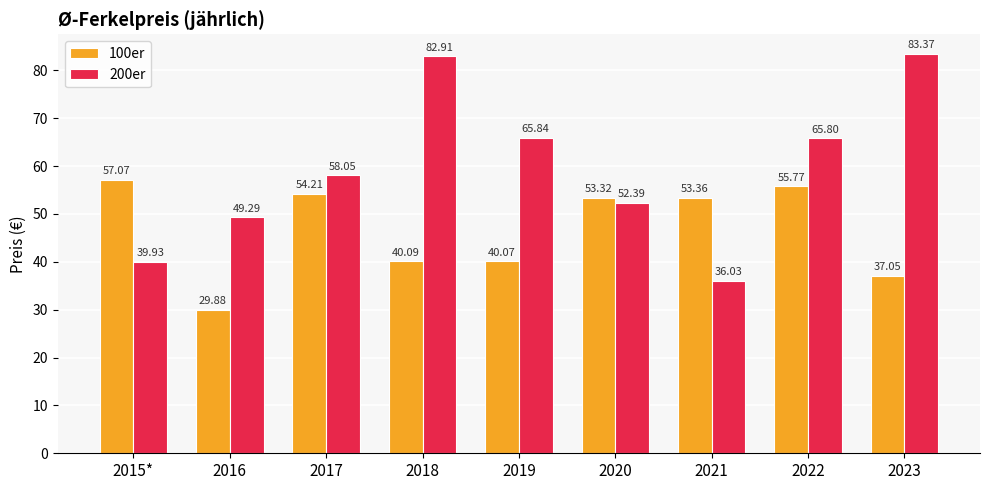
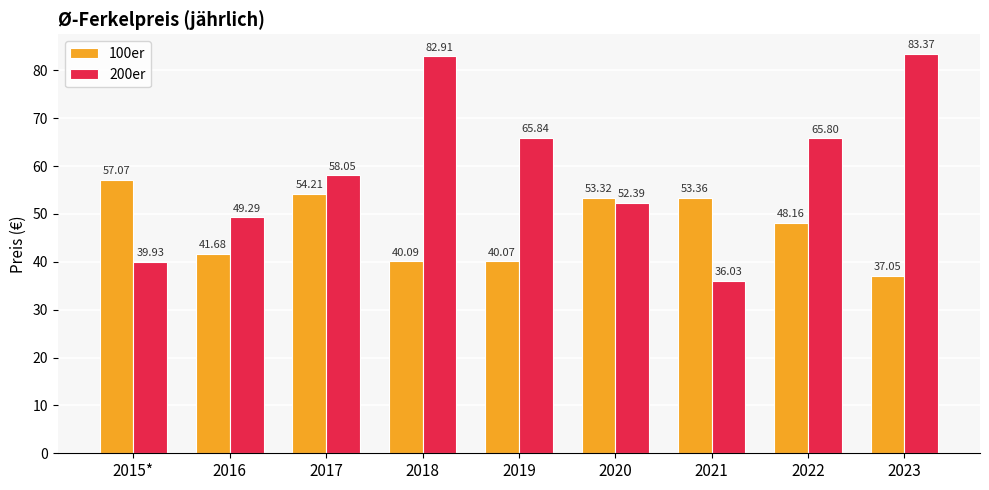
100er, 2016: 29.88 -> 41.68
100er, 2022: 55.77 -> 48.16
